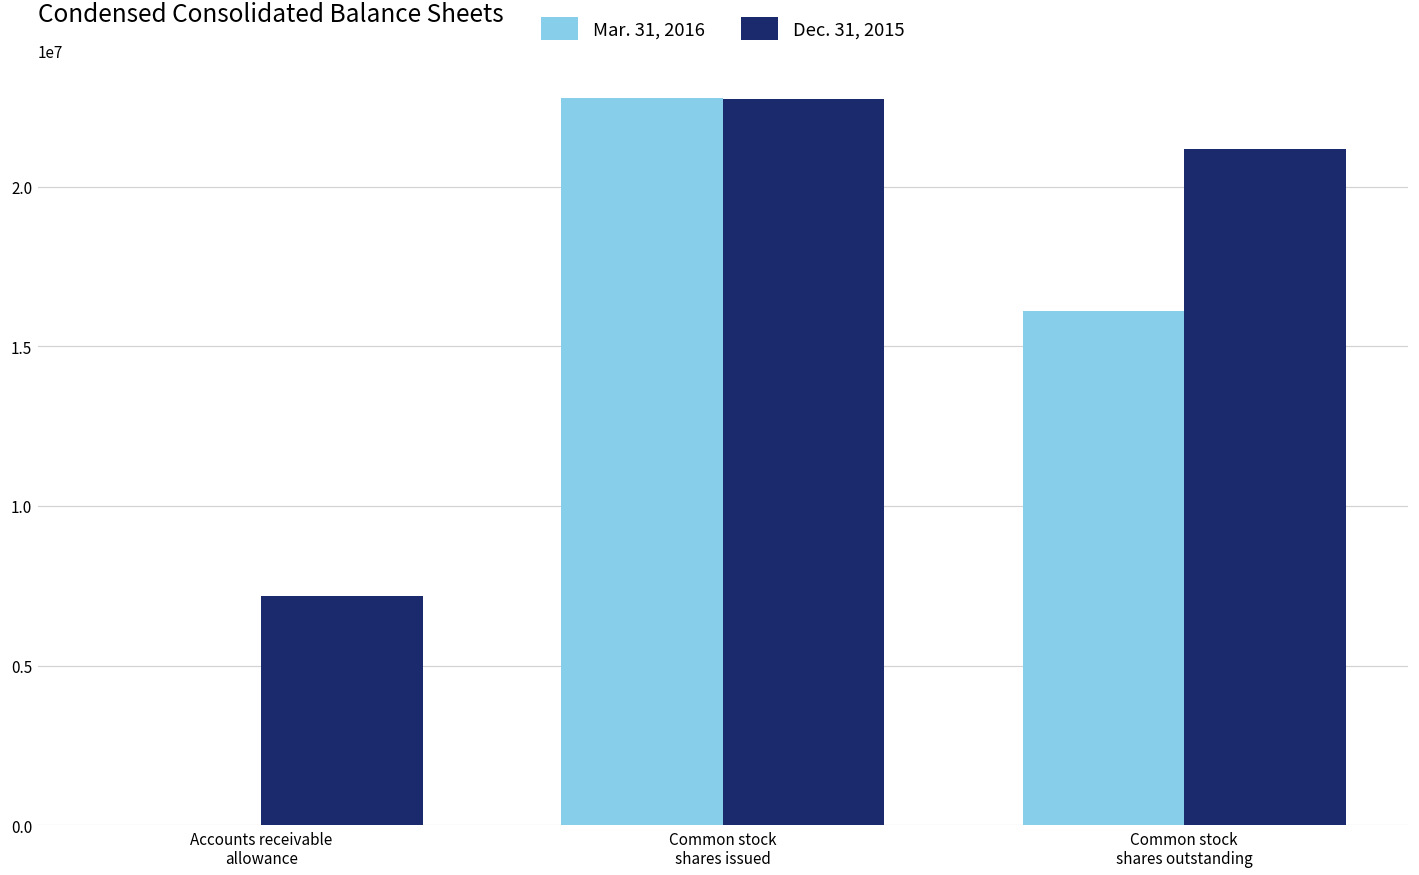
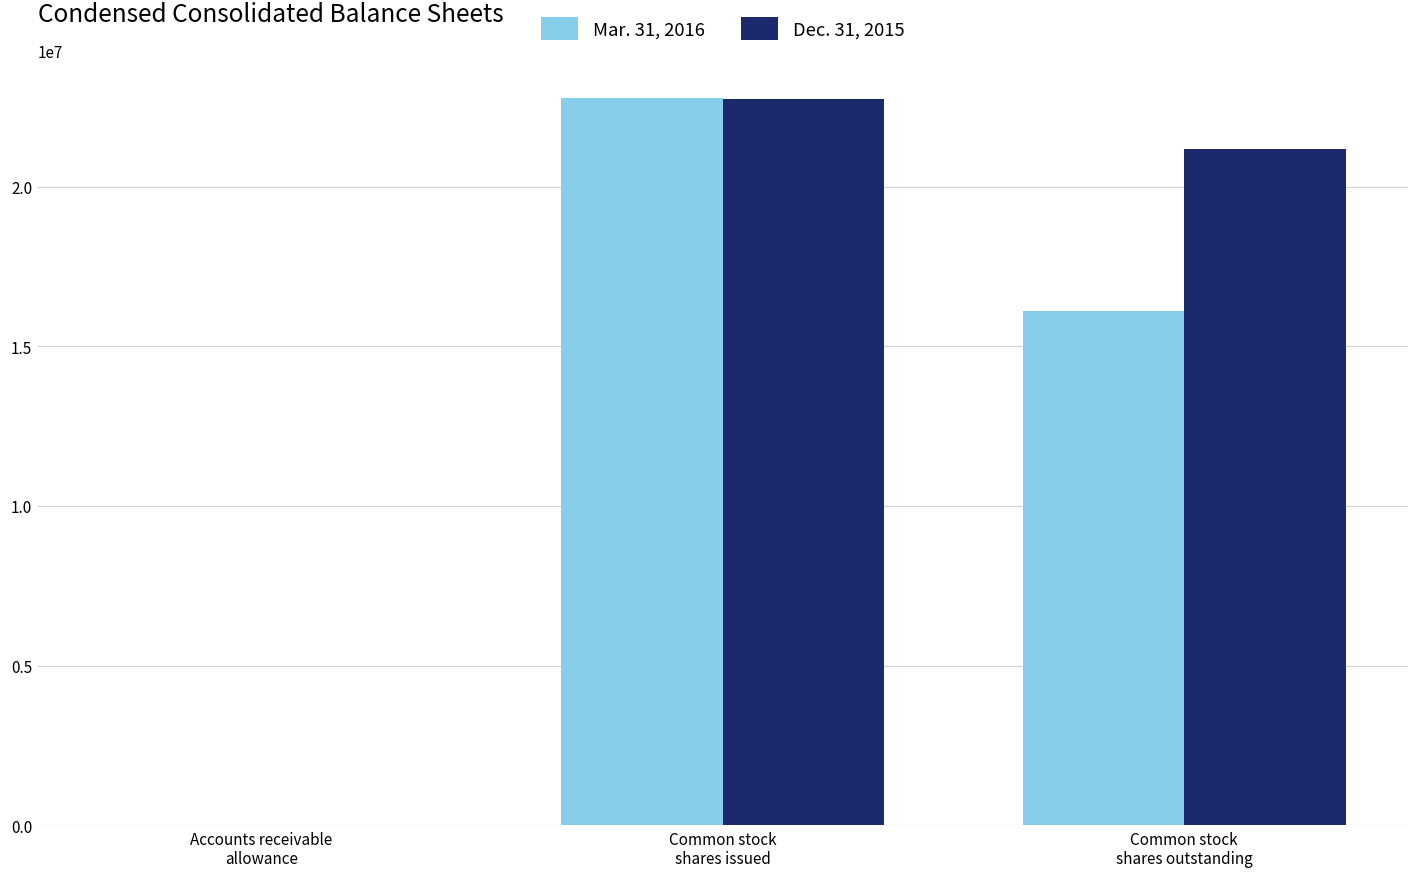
Dec. 31, 2015, Accounts receivable allowance: 7200000 -> 0
